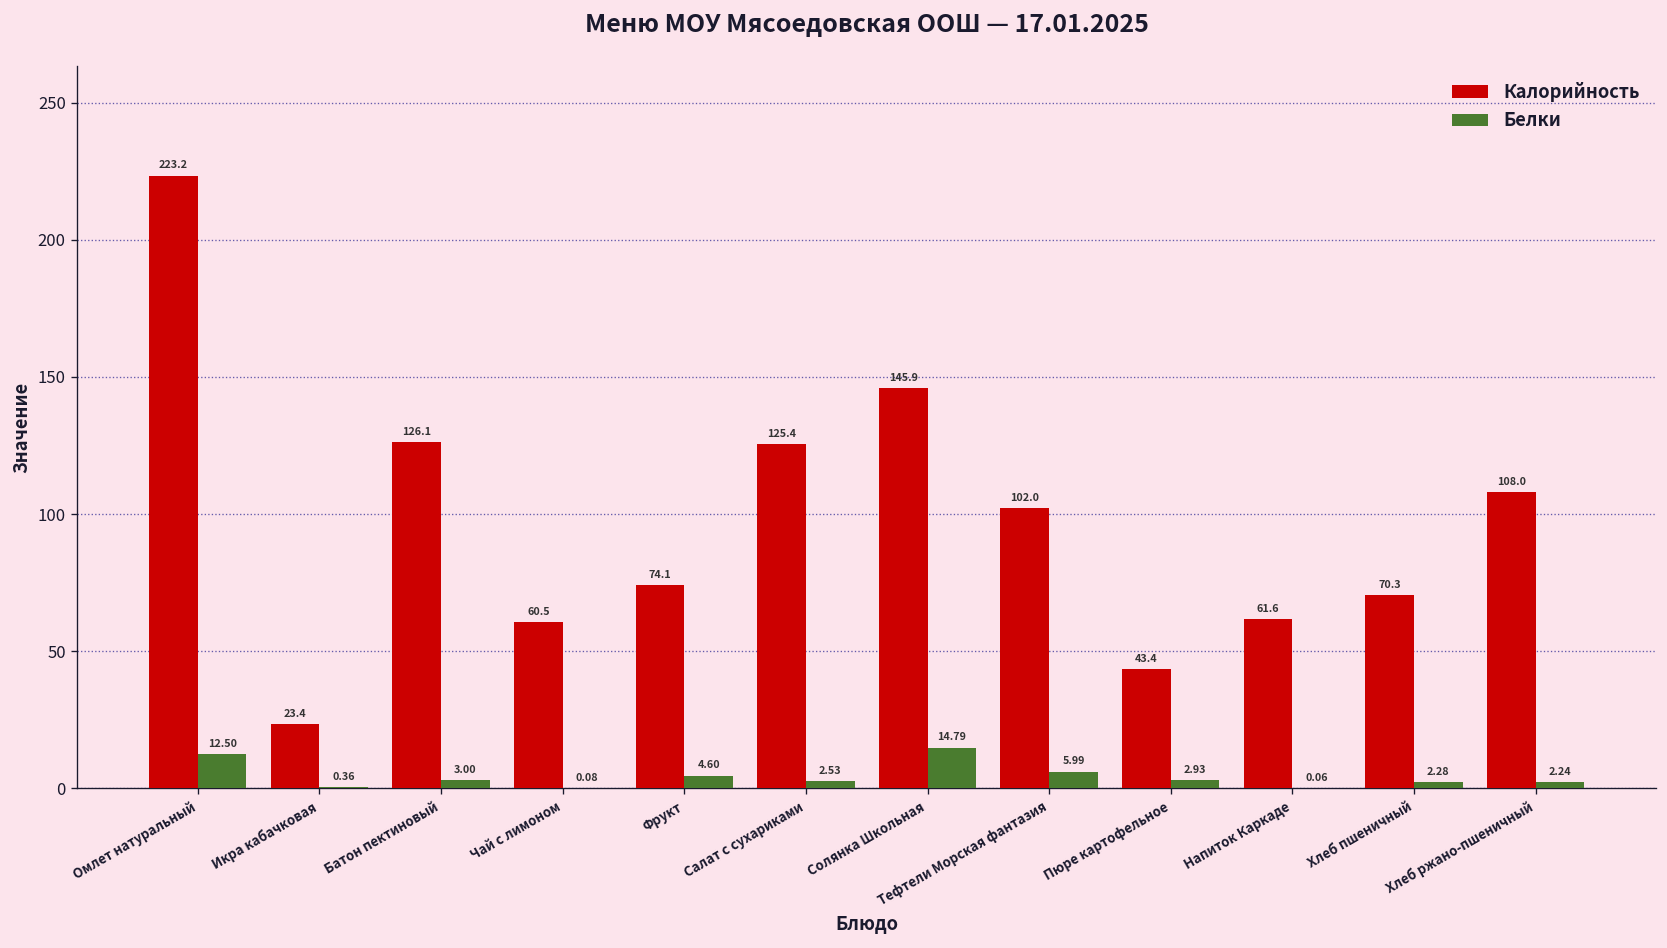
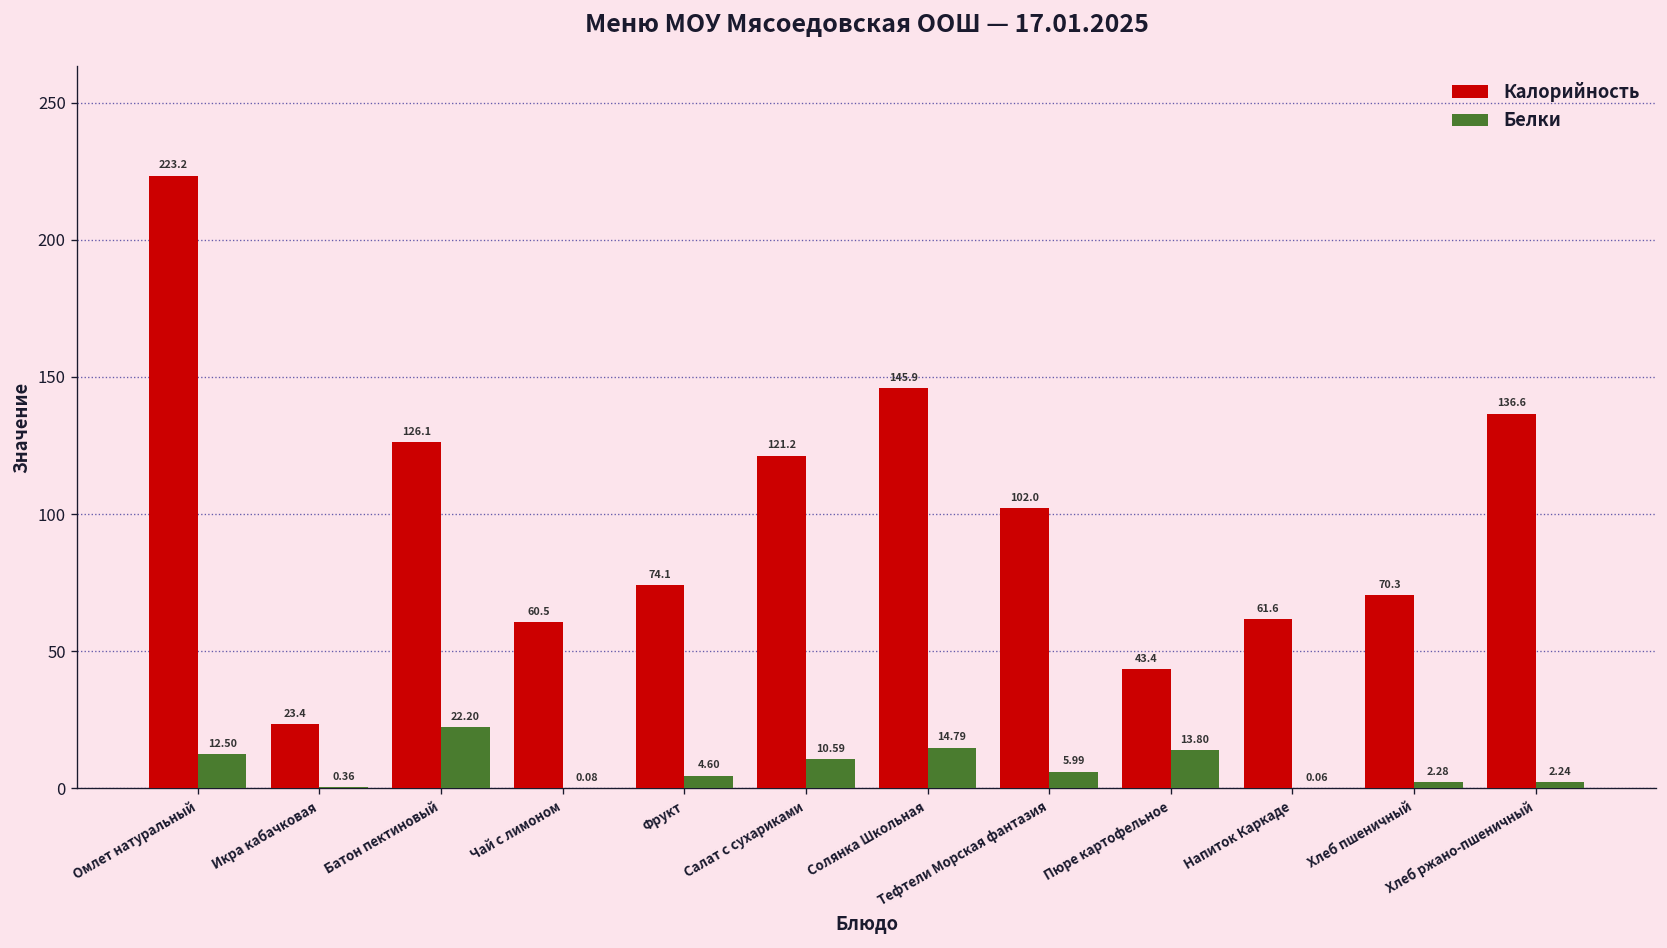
Белки, Батон пектиновый: 3.00 -> 22.20
Калорийность, Салат с сухариками: 125.4 -> 121.2
Белки, Салат с сухариками: 2.53 -> 10.59
Белки, Пюре картофельное: 2.93 -> 13.80
Калорийность, Хлеб ржано-пшеничный: 108.0 -> 136.6
